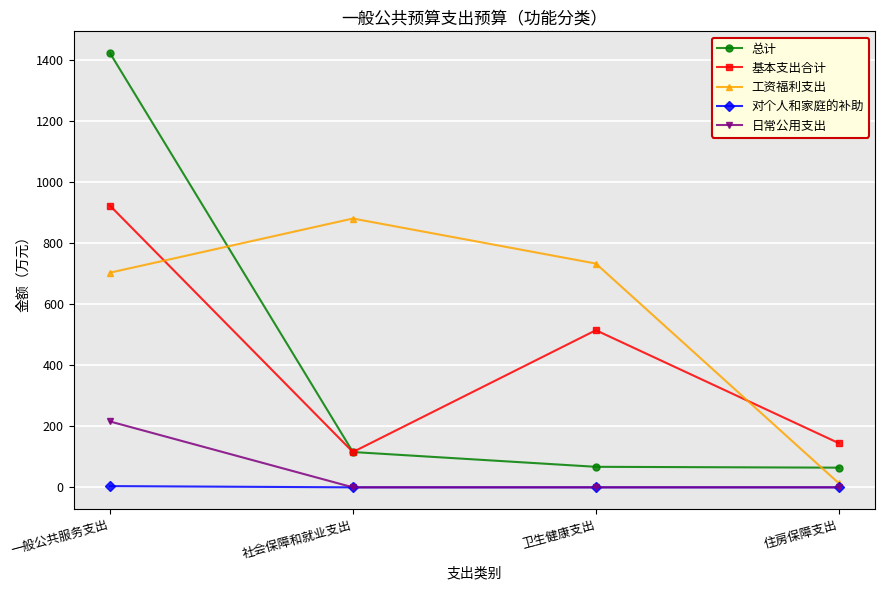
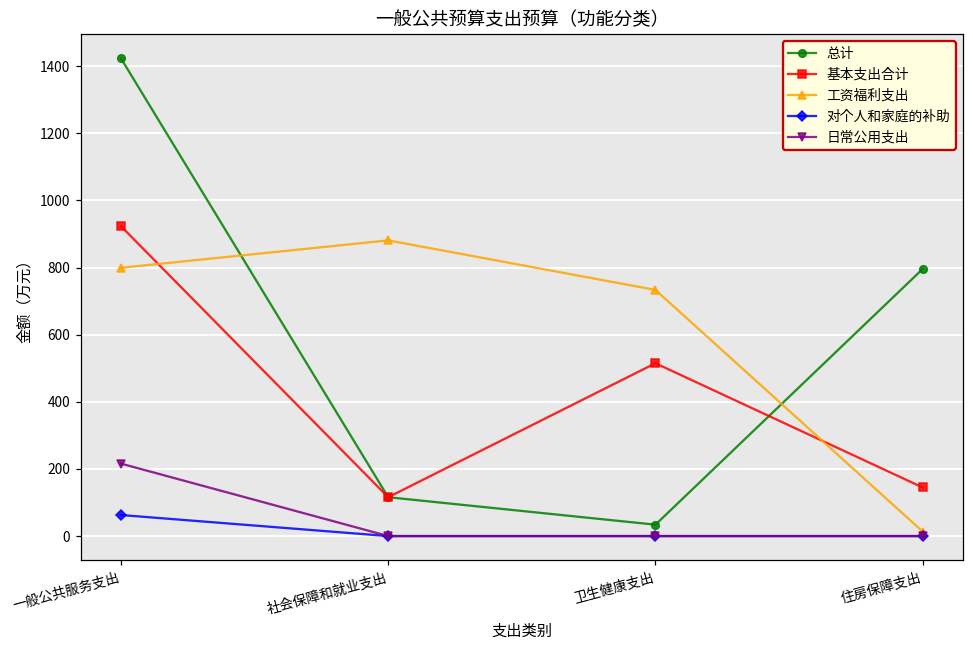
工资福利支出, 一般公共服务支出: 700 -> 800
对个人和家庭的补助, 一般公共服务支出: 0 -> 60
总计, 卫生健康支出: 70 -> 30
总计, 住房保障支出: 60 -> 800
